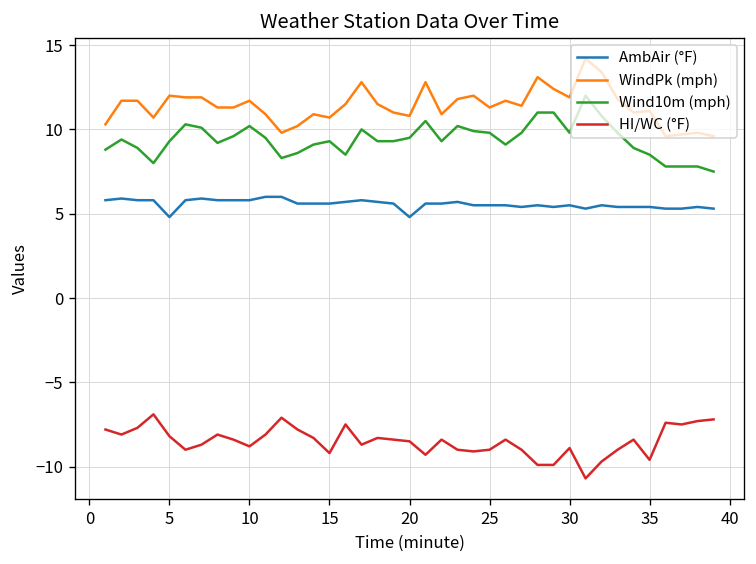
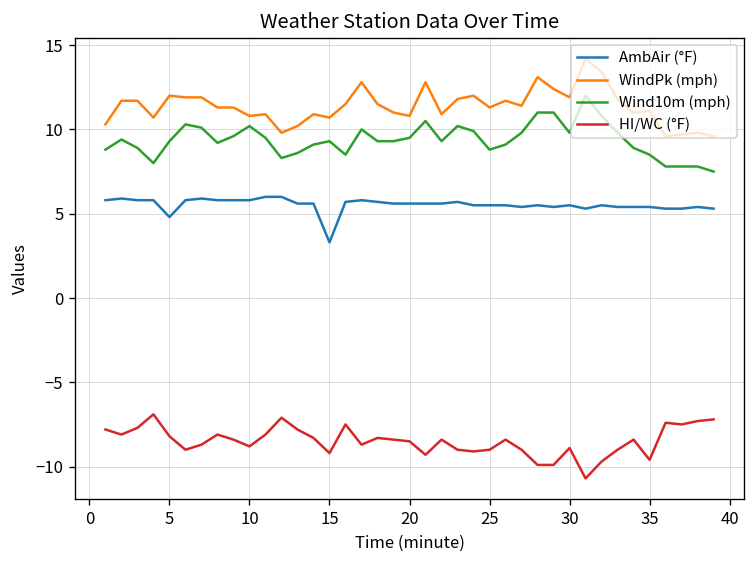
WindPk (mph), 10: 11.7 -> 10.8
AmbAir (°F), 15: 5.6 -> 3.3
AmbAir (°F), 20: 4.8 -> 5.6
Wind10m (mph), 25: 9.8 -> 8.8
